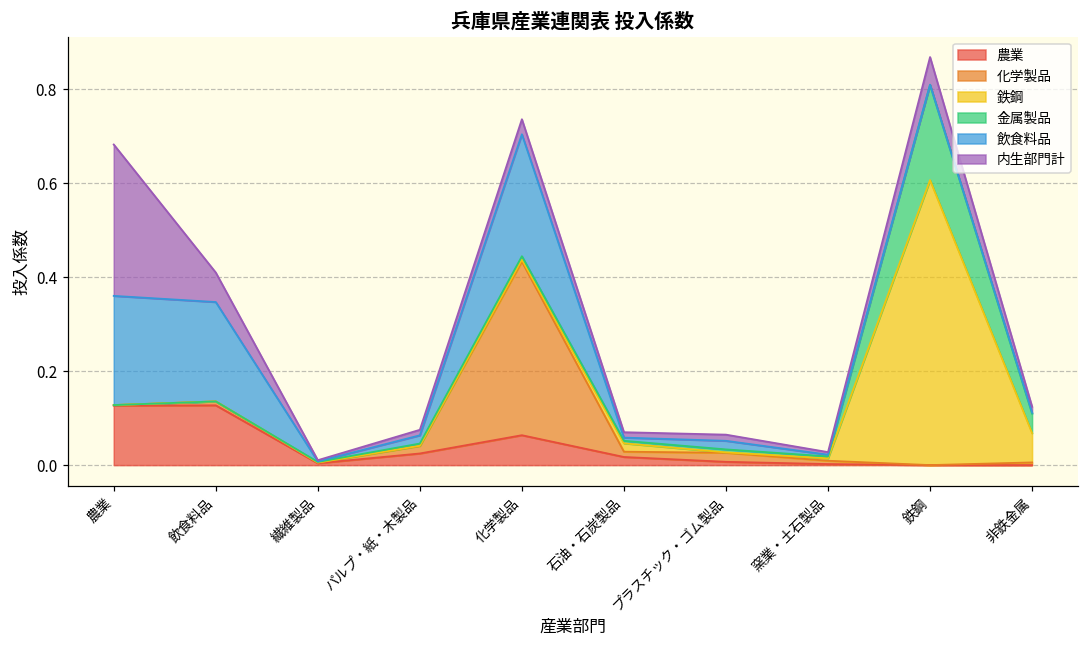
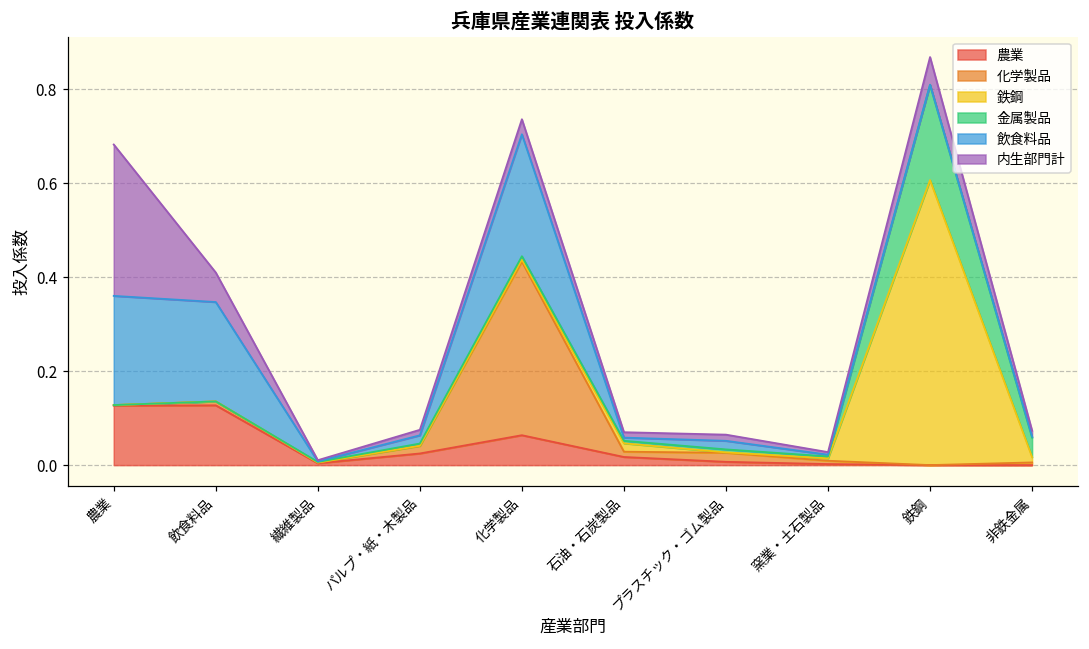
鉄鋼, 非鉄金属: 0.06 -> 0.01
